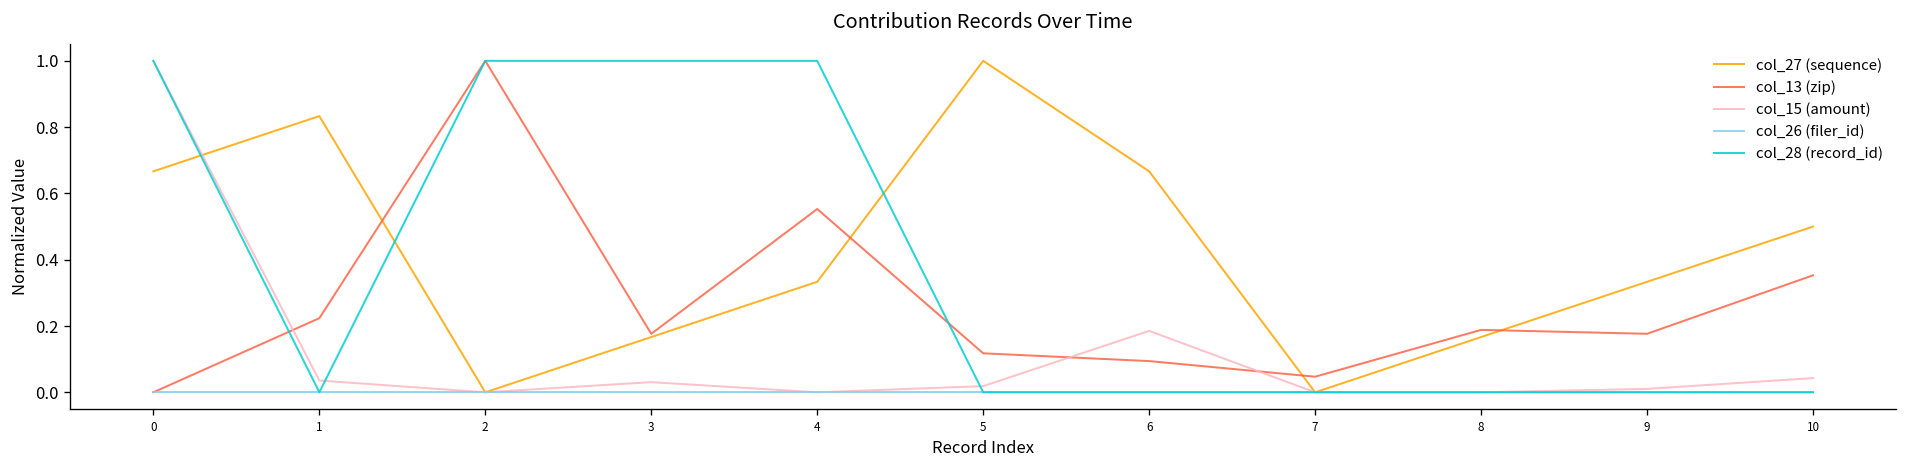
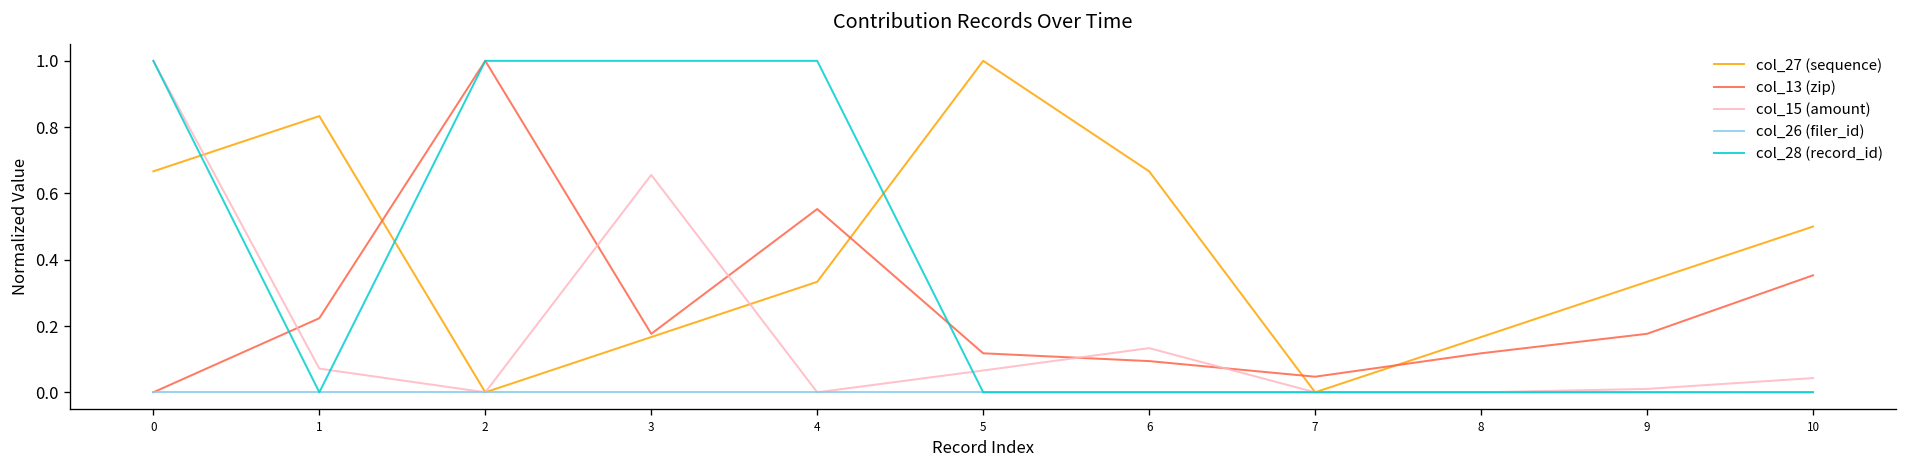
col_15 (amount), 1: 0.04 -> 0.07
col_15 (amount), 3: 0.03 -> 0.66
col_15 (amount), 5: 0.02 -> 0.07
col_15 (amount), 6: 0.19 -> 0.13
col_13 (zip), 8: 0.19 -> 0.12
